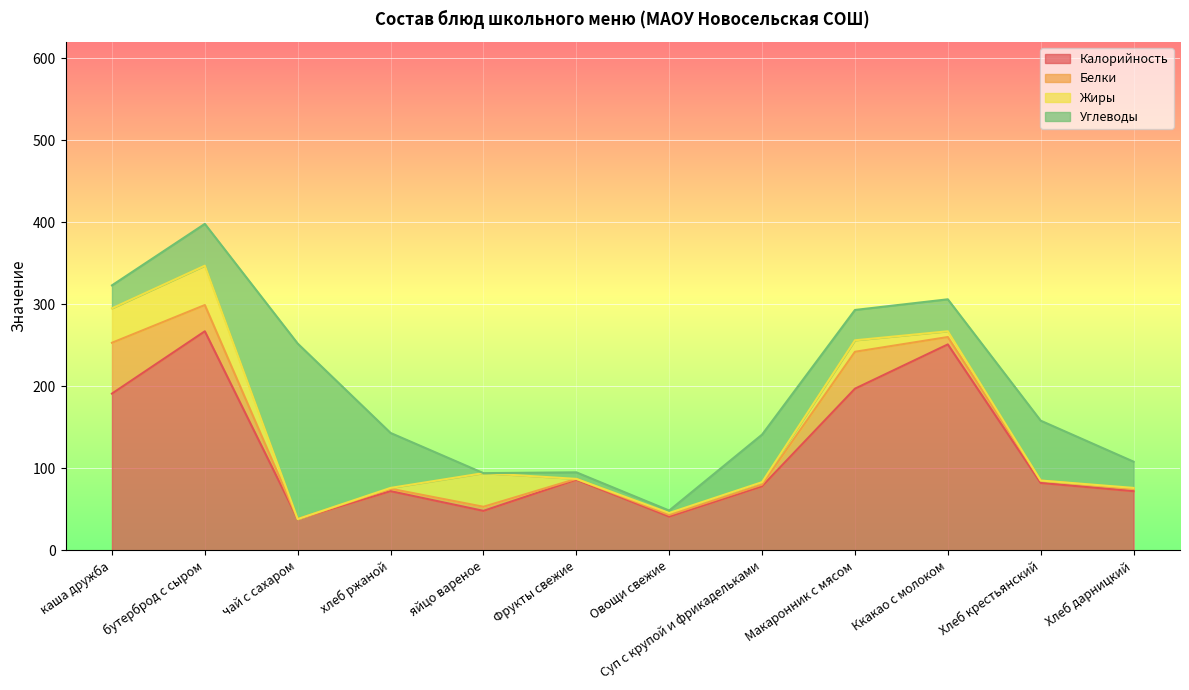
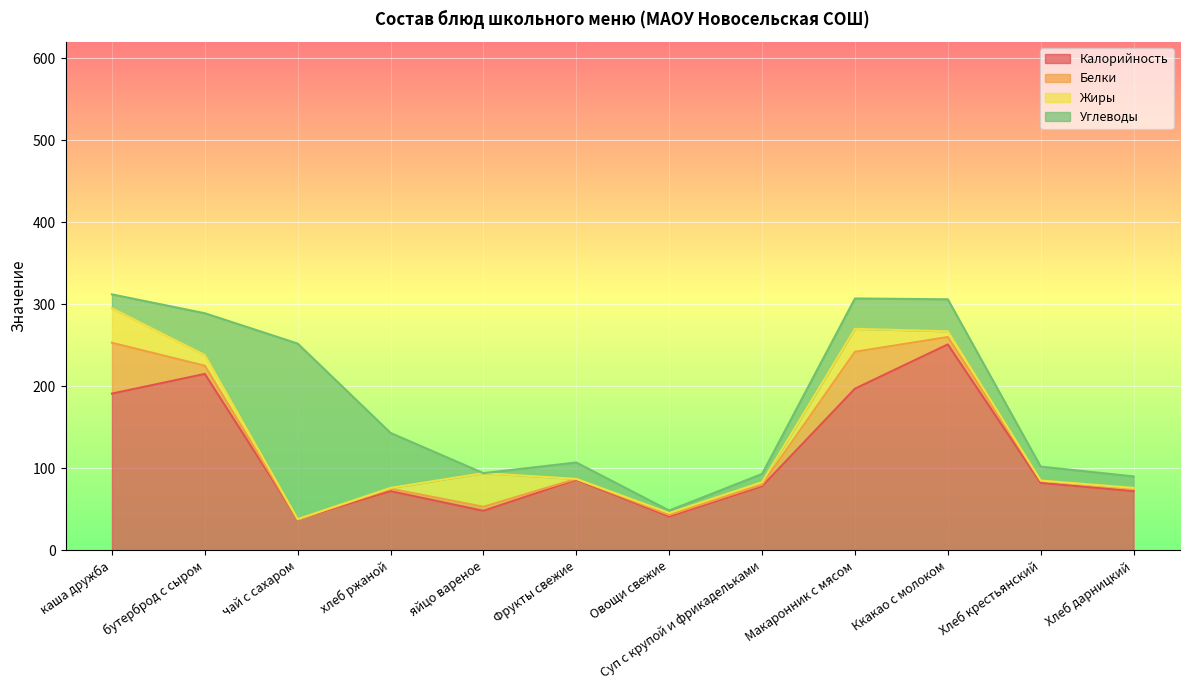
Углеводы, каша дружба: 30 -> 20
Калорийность, бутерброд с сыром: 270 -> 220
Белки, бутерброд с сыром: 30 -> 10
Жиры, бутерброд с сыром: 50 -> 10
Углеводы, Фрукты свежие: 10 -> 20
Углеводы, Суп с крупой и фрикадельками: 60 -> 10
Жиры, Макаронник с мясом: 10 -> 30
Углеводы, Хлеб крестьянский: 70 -> 20
Углеводы, Хлеб дарницкий: 30 -> 10
